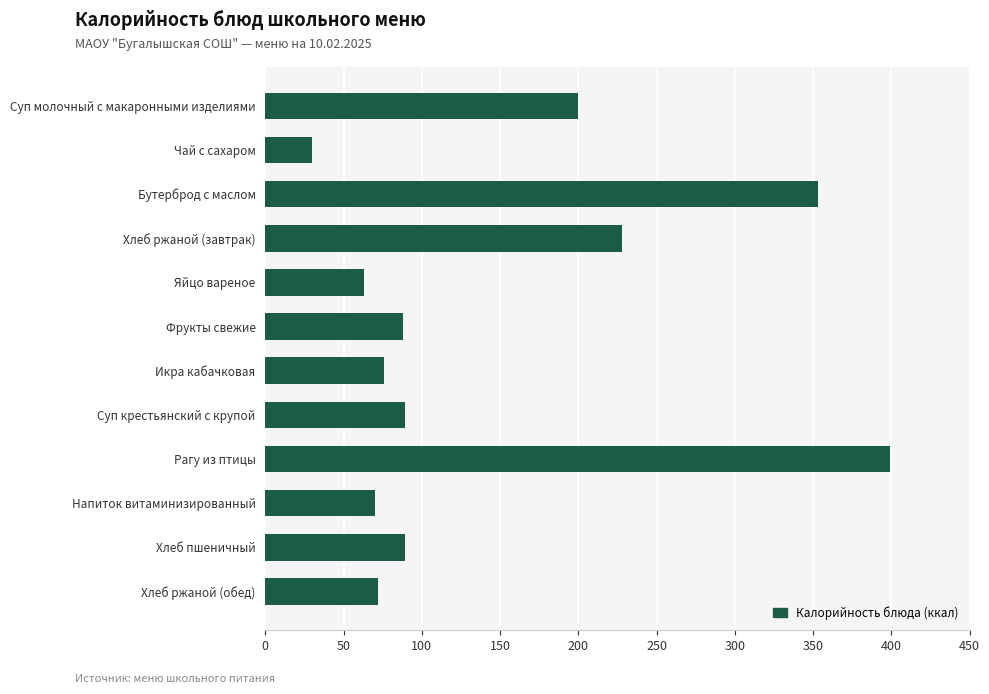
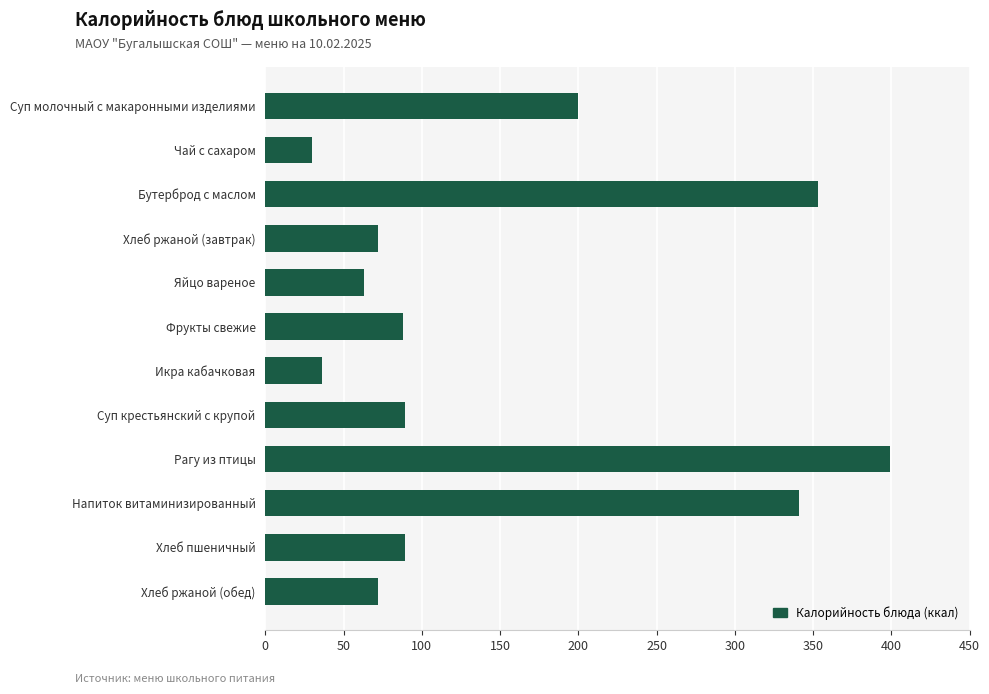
Хлеб ржаной (завтрак): 228 -> 72
Икра кабачковая: 76 -> 36
Напиток витаминизированный: 70 -> 341
